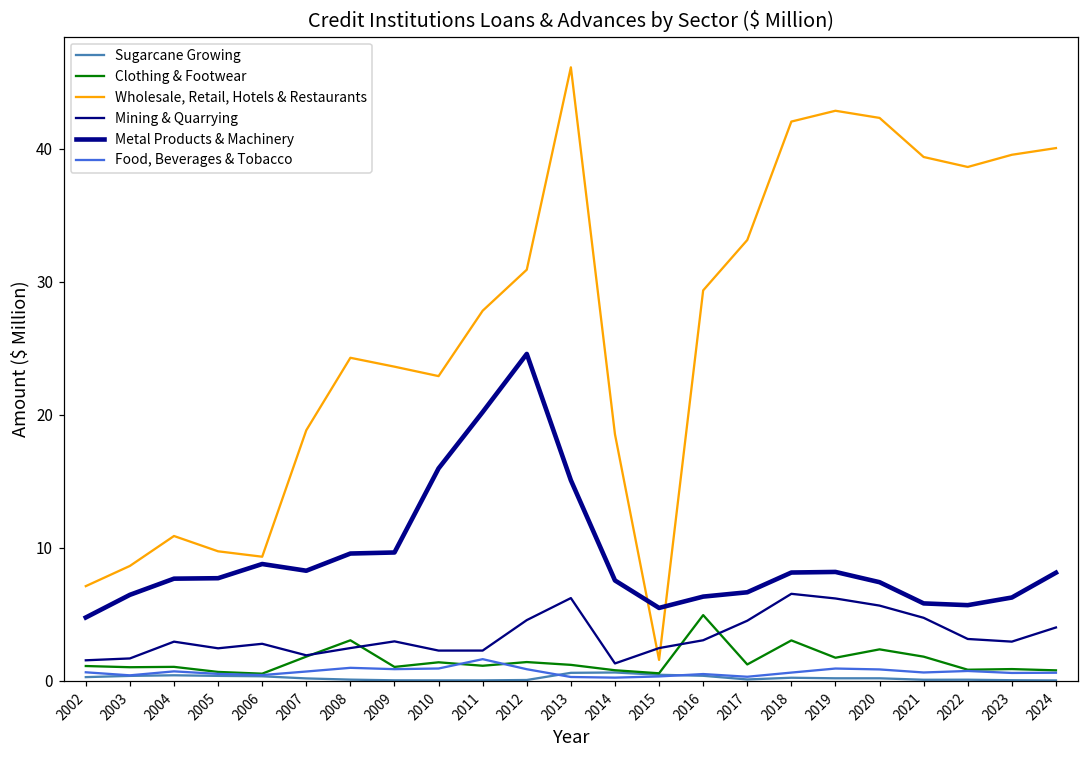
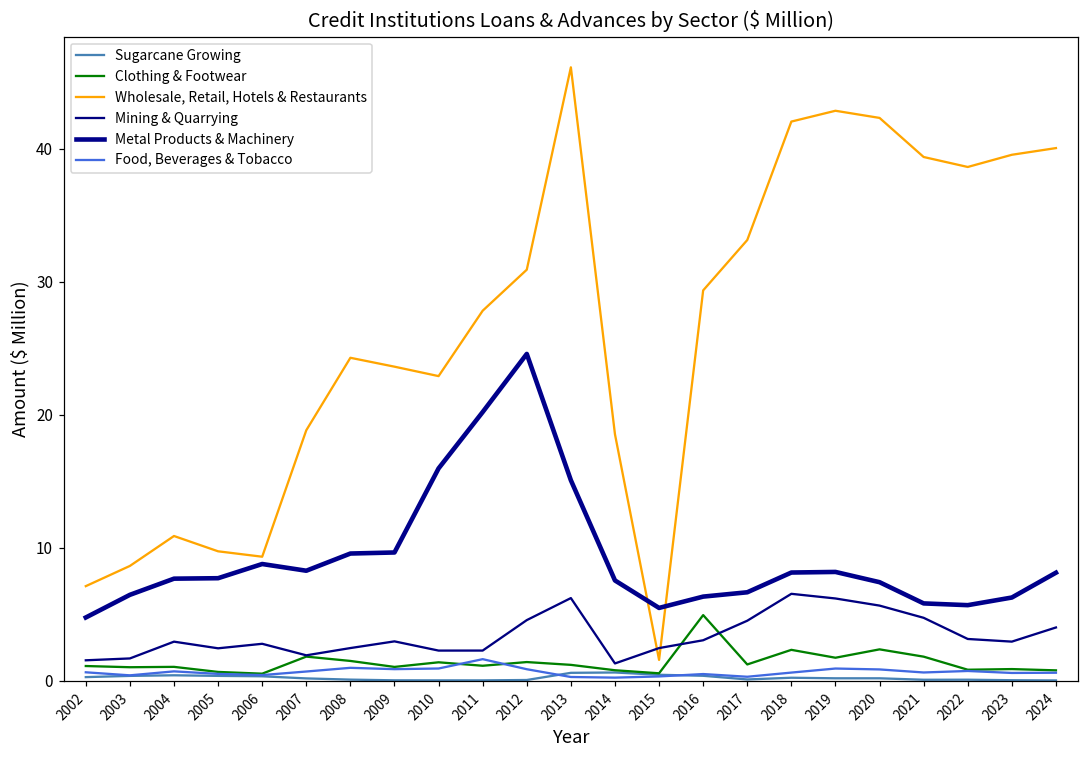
Clothing & Footwear, 2008: 3.0 -> 1.5
Clothing & Footwear, 2018: 3.0 -> 2.3
